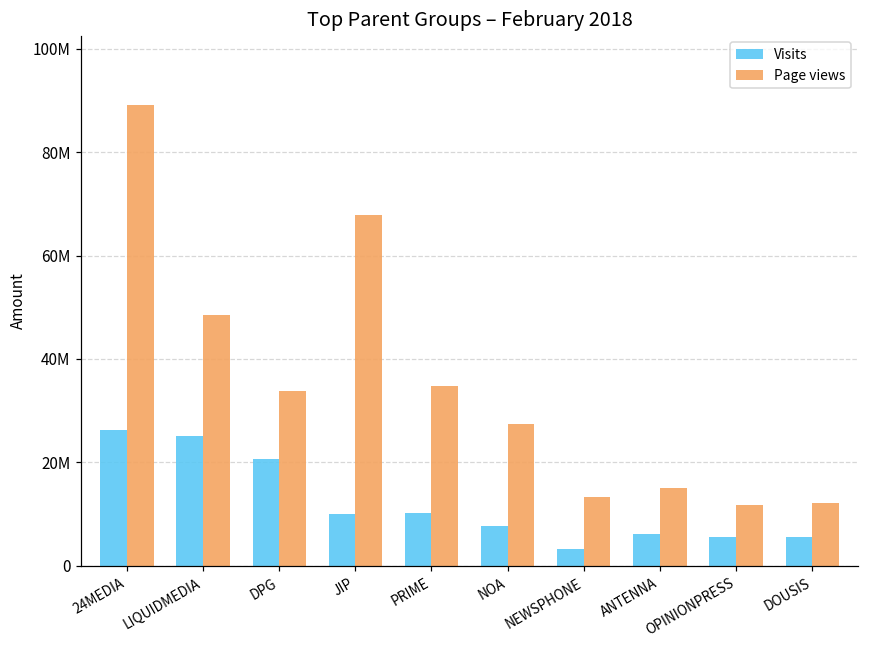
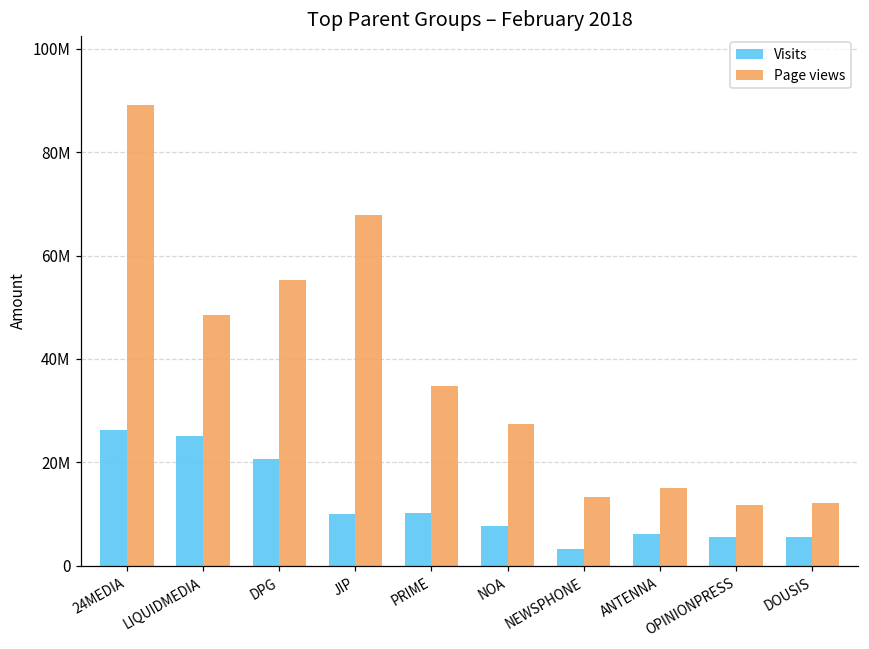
Page views, DPG: 34000000 -> 55000000
